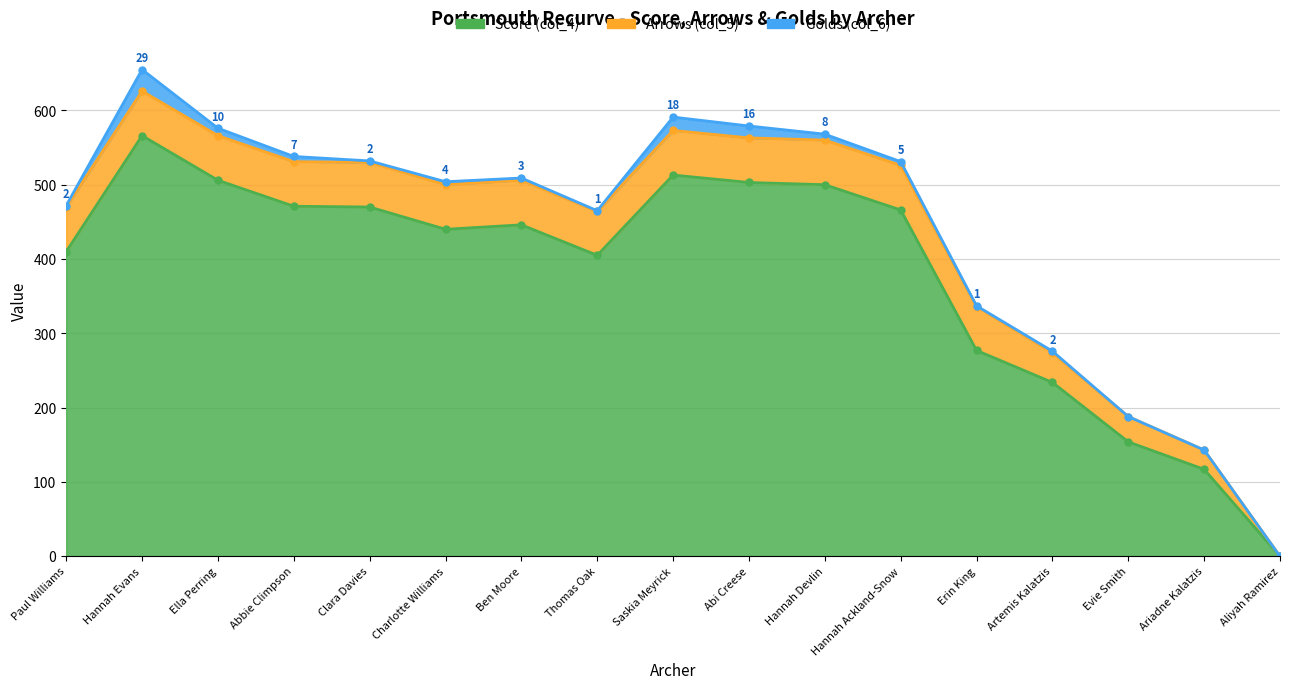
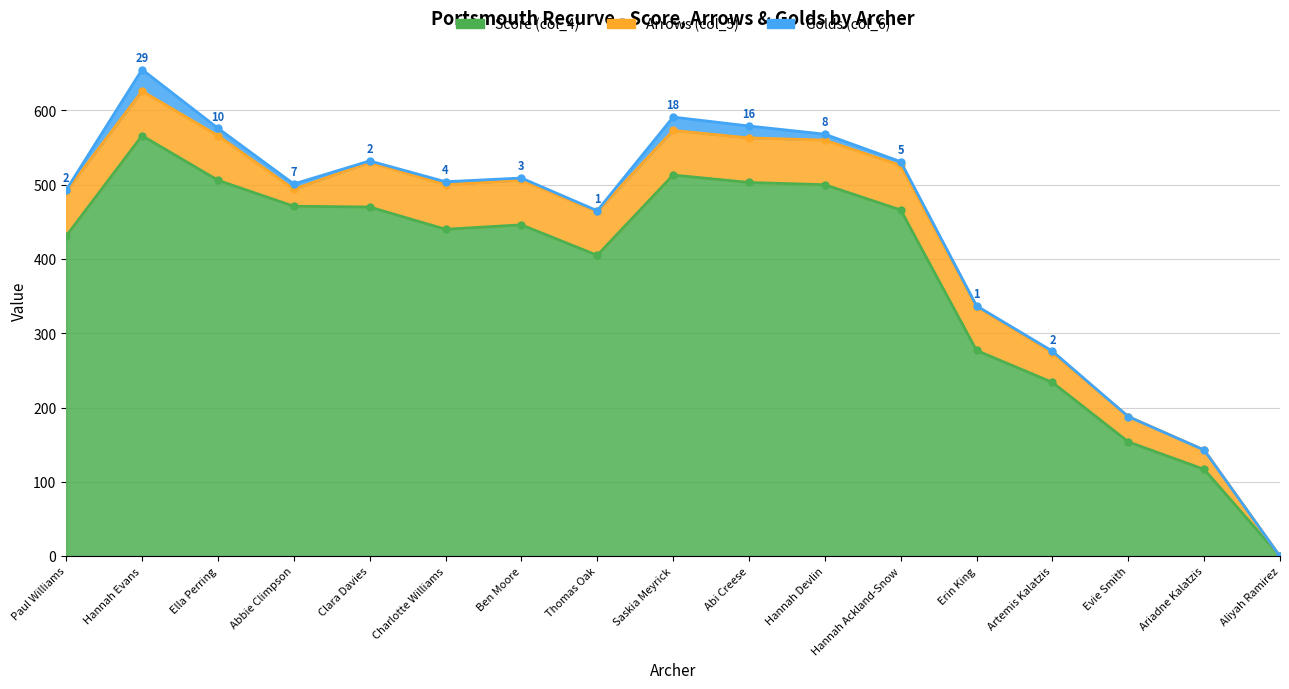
Score (col_4), Paul Williams: 410 -> 430
Arrows (col_5), Abbie Climpson: 60 -> 20
